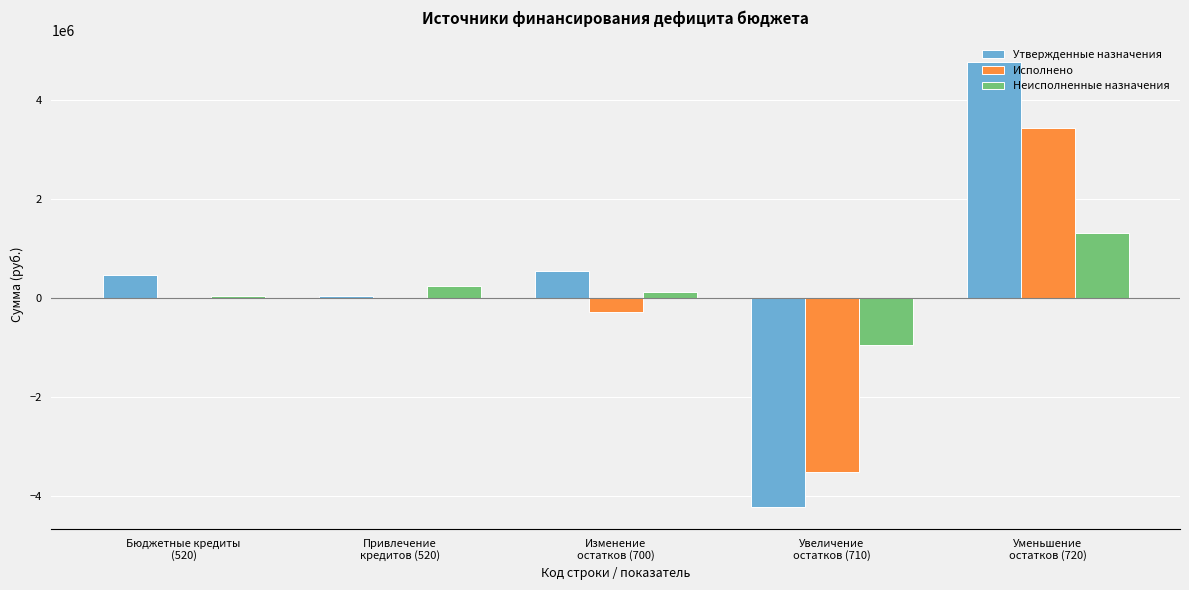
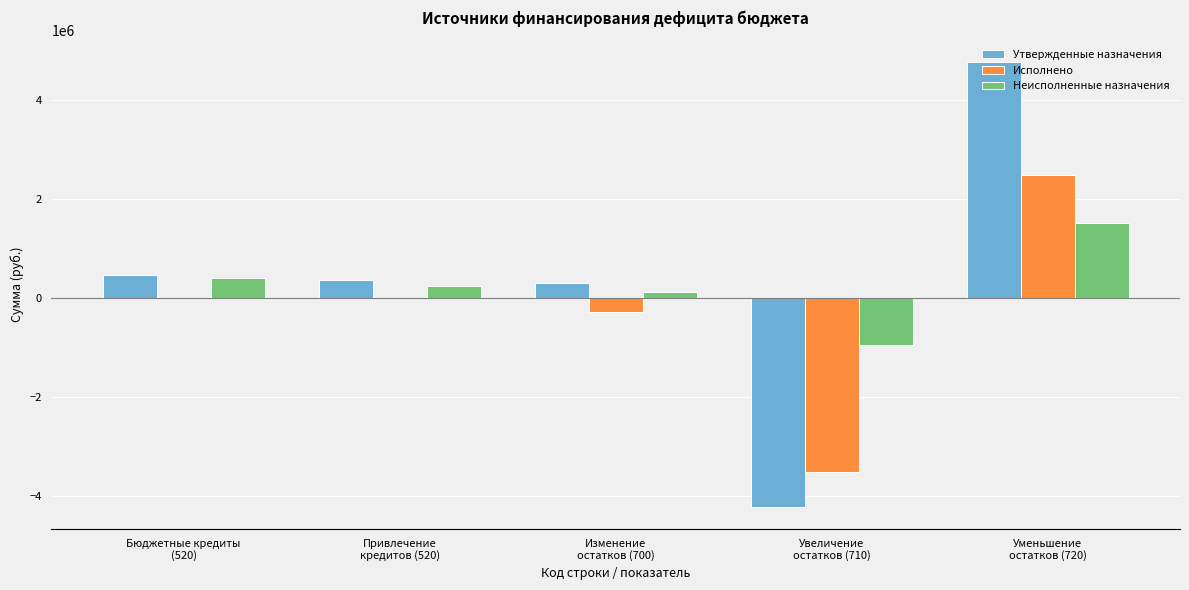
Неисполненные назначения, Бюджетные кредиты (520): 0 -> 400000
Утвержденные назначения, Привлечение кредитов (520): 0 -> 400000
Утвержденные назначения, Изменение остатков (700): 600000 -> 300000
Исполнено, Уменьшение остатков (720): 3400000 -> 2500000
Неисполненные назначения, Уменьшение остатков (720): 1300000 -> 1500000
